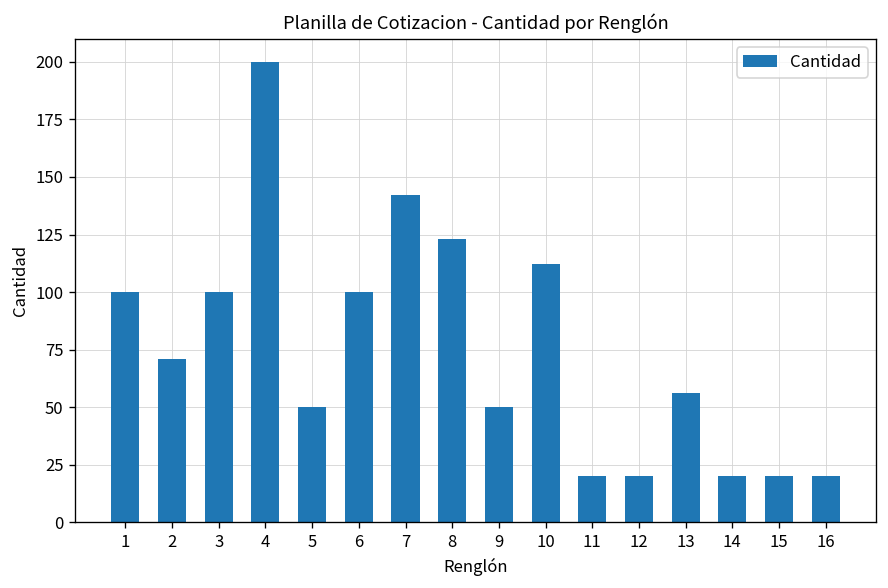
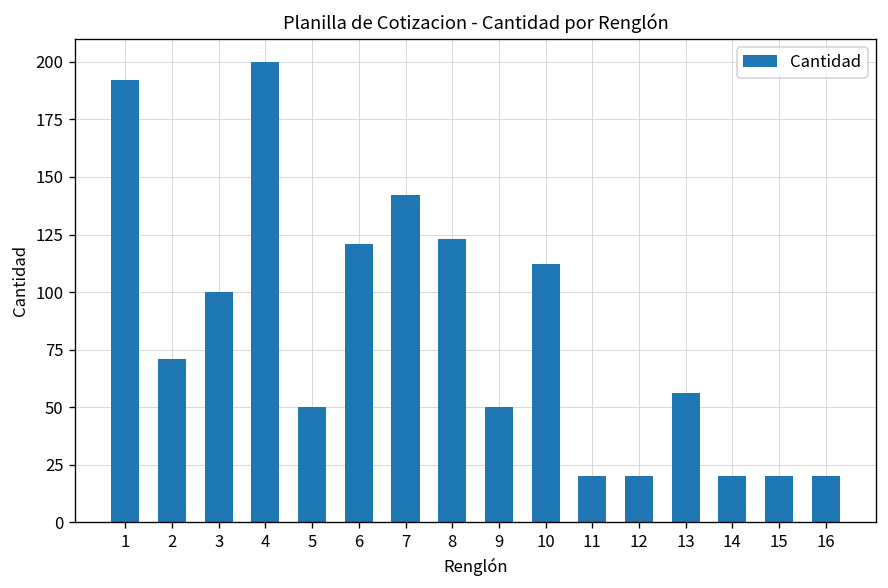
1: 100 -> 192
6: 100 -> 121
